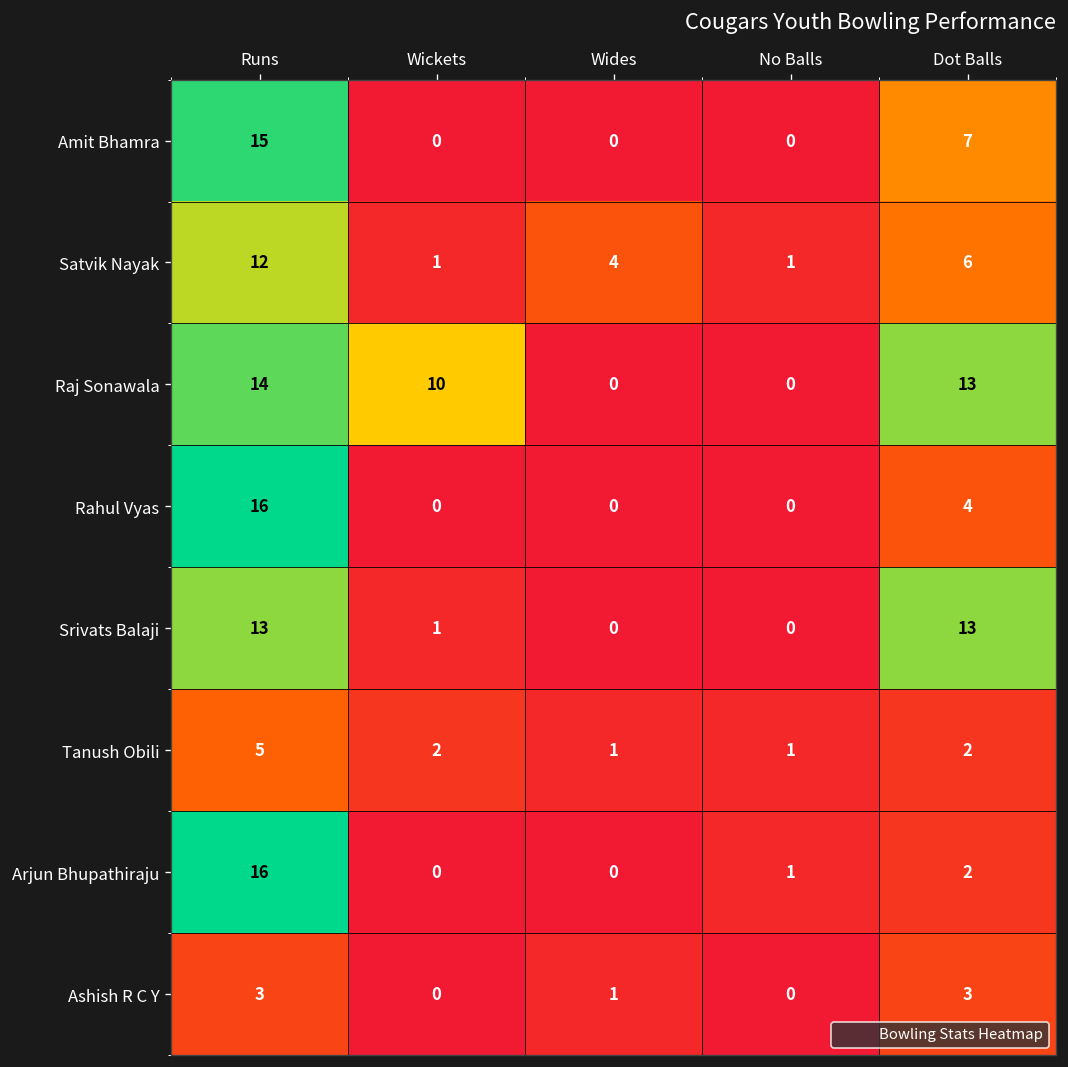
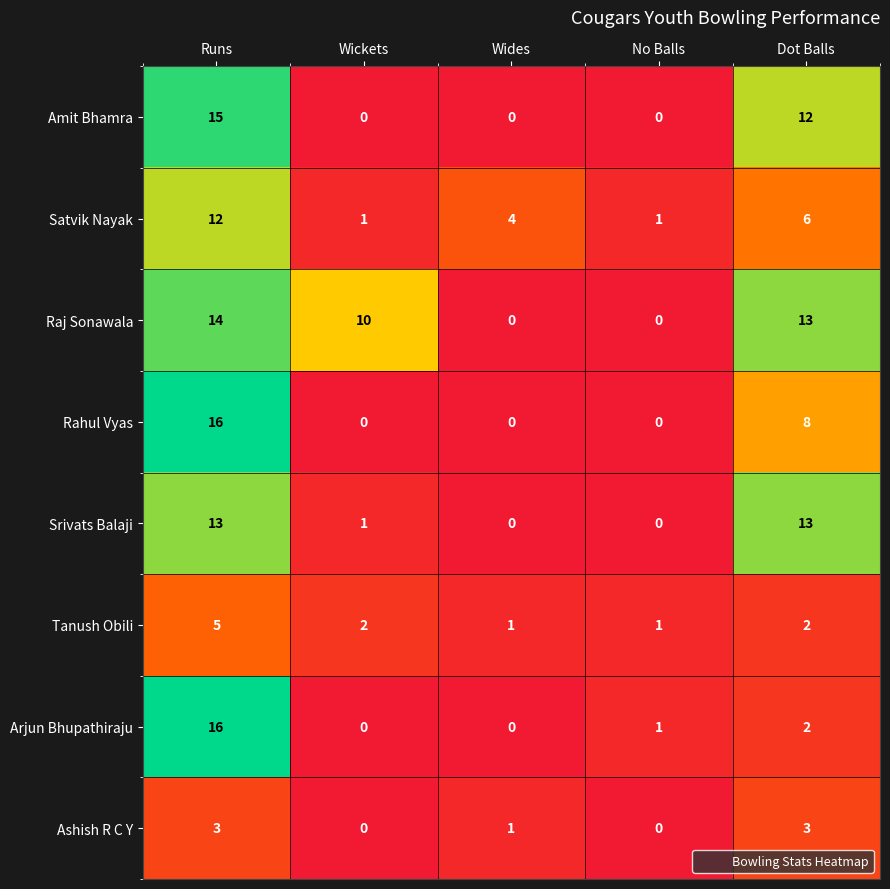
Amit Bhamra, Dot Balls: 7 -> 12
Rahul Vyas, Dot Balls: 4 -> 8
